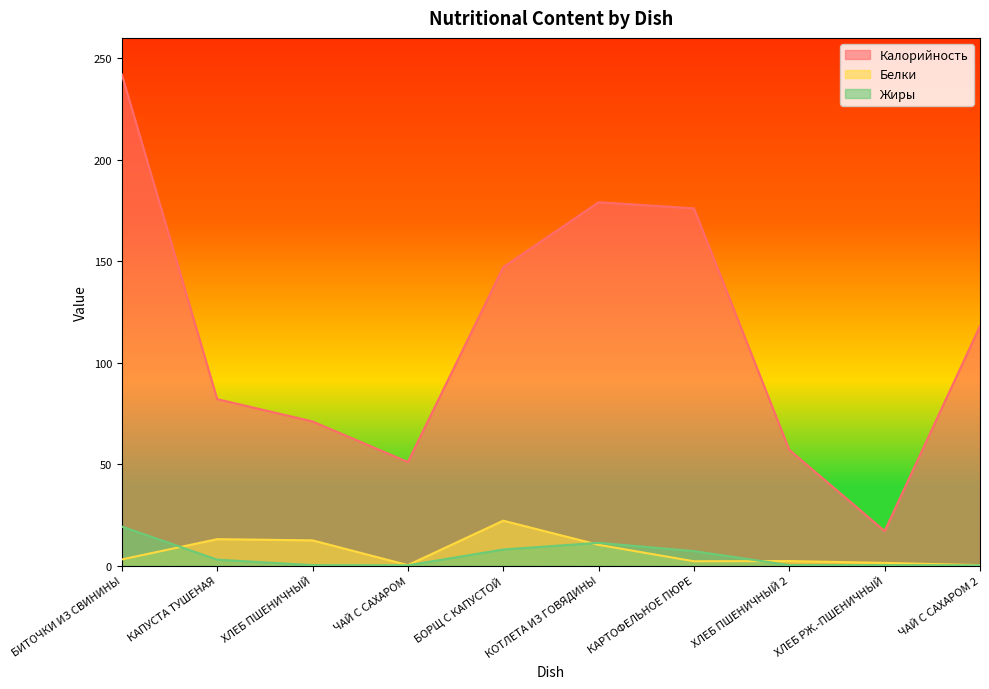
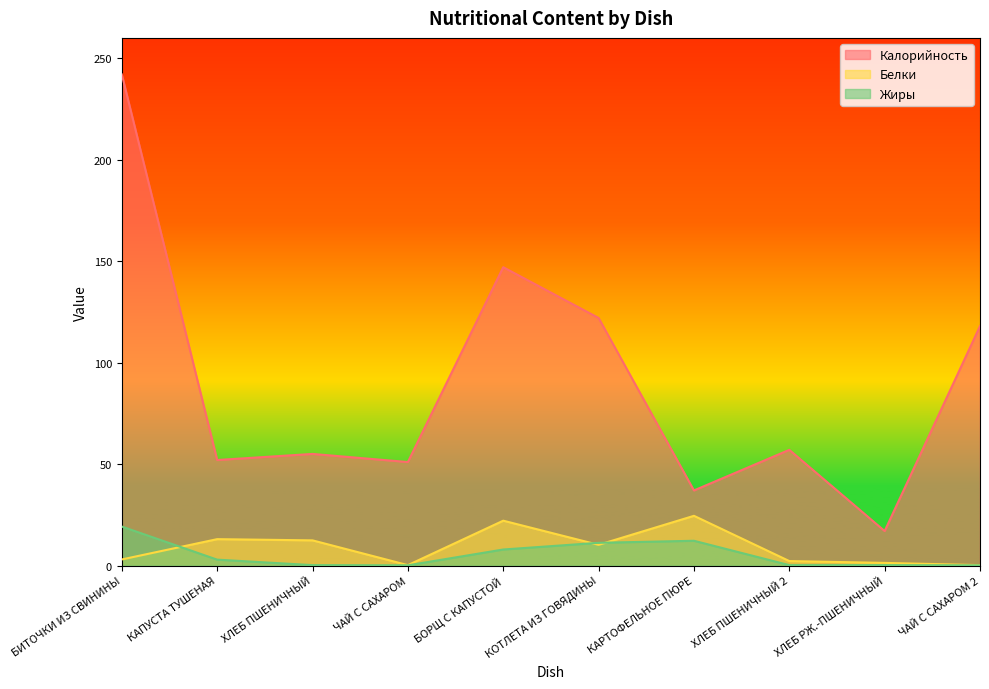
Калорийность, КАПУСТА ТУШЕНАЯ: 82 -> 52
Калорийность, ХЛЕБ ПШЕНИЧНЫЙ: 71 -> 55
Калорийность, КОТЛЕТА ИЗ ГОВЯДИНЫ: 179 -> 122
Калорийность, КАРТОФЕЛЬНОЕ ПЮРЕ: 176 -> 37
Белки, КАРТОФЕЛЬНОЕ ПЮРЕ: 2 -> 25
Жиры, КАРТОФЕЛЬНОЕ ПЮРЕ: 7 -> 12
